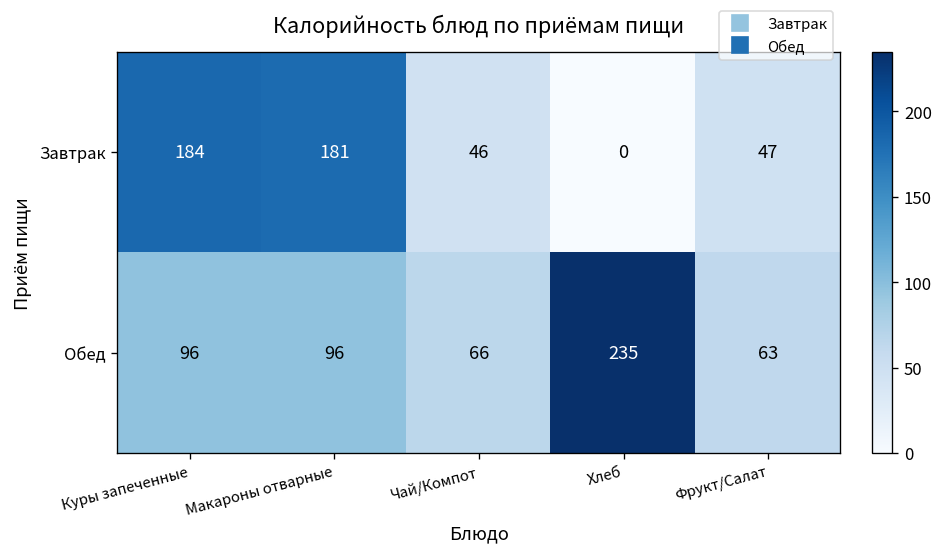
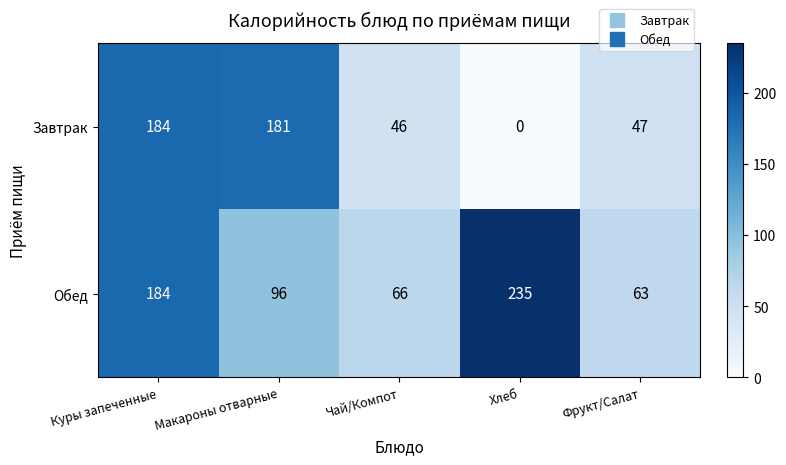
Обед, Куры запеченные: 96 -> 184
